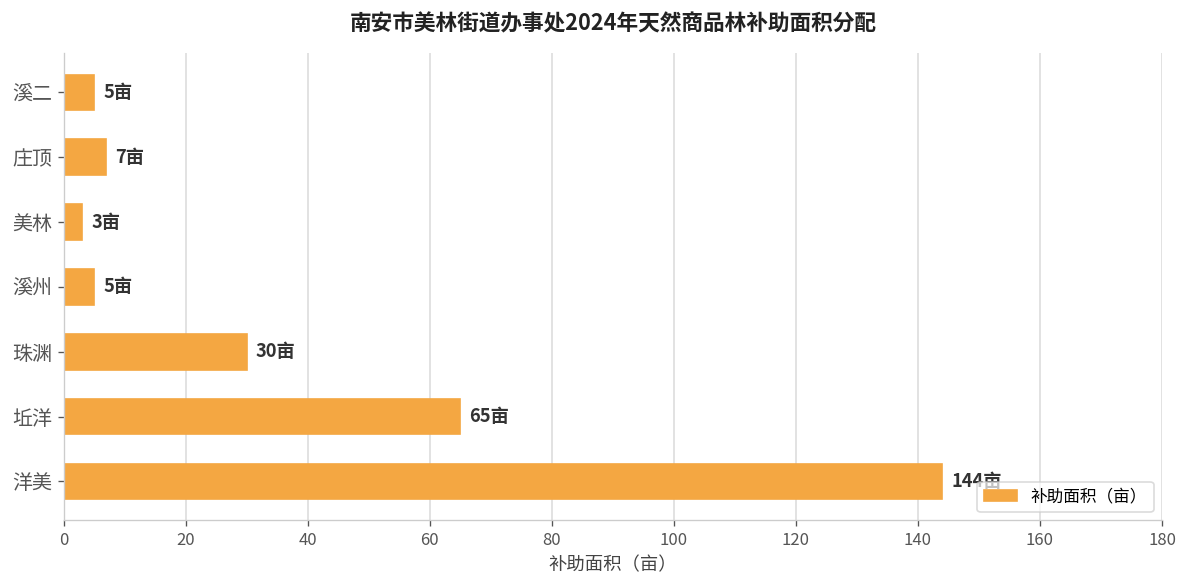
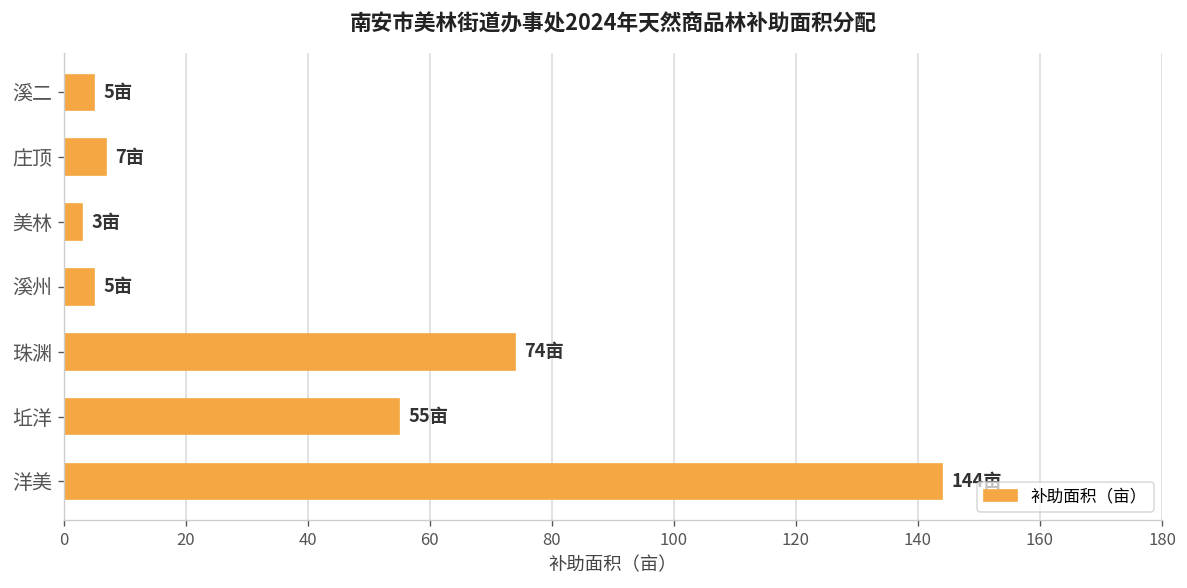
珠渊: 30亩 -> 74亩
坵洋: 65亩 -> 55亩
